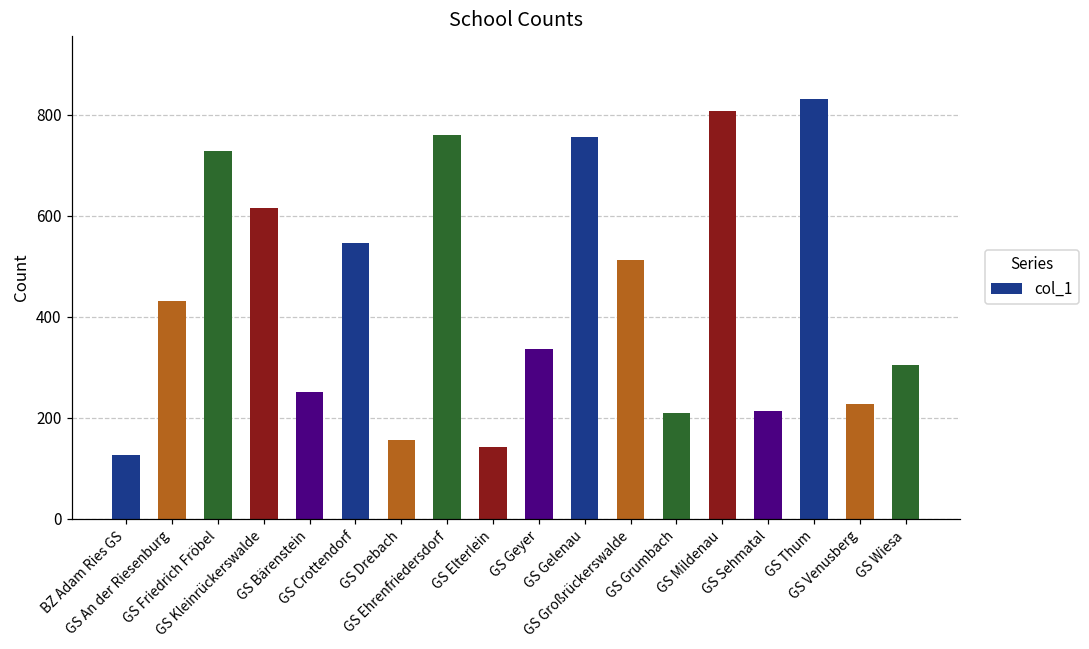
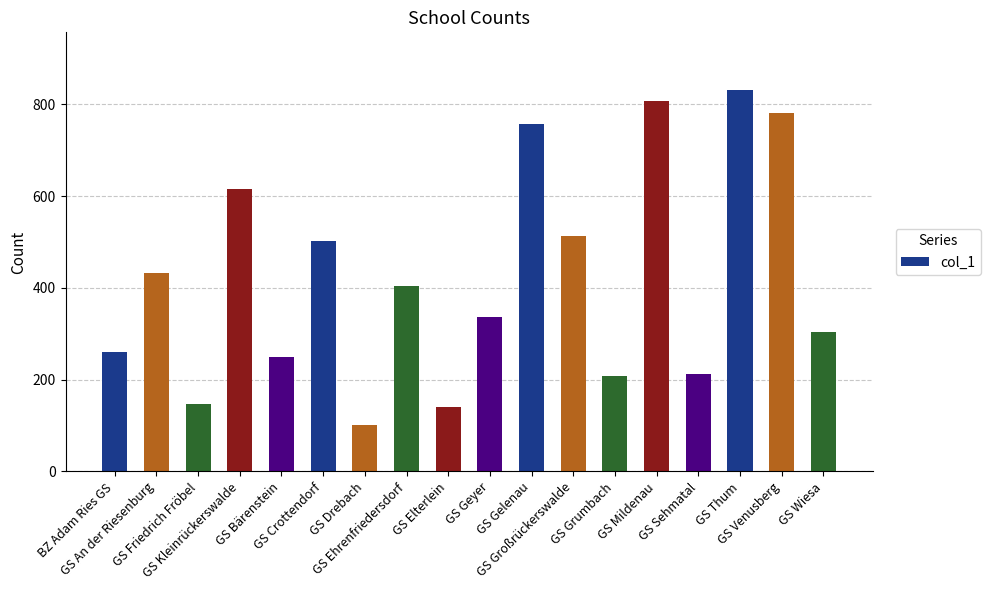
BZ Adam Ries GS: 130 -> 260
GS Friedrich Fröbel: 730 -> 150
GS Crottendorf: 550 -> 500
GS Drebach: 160 -> 100
GS Ehrenfriedersdorf: 760 -> 410
GS Venusberg: 230 -> 780
